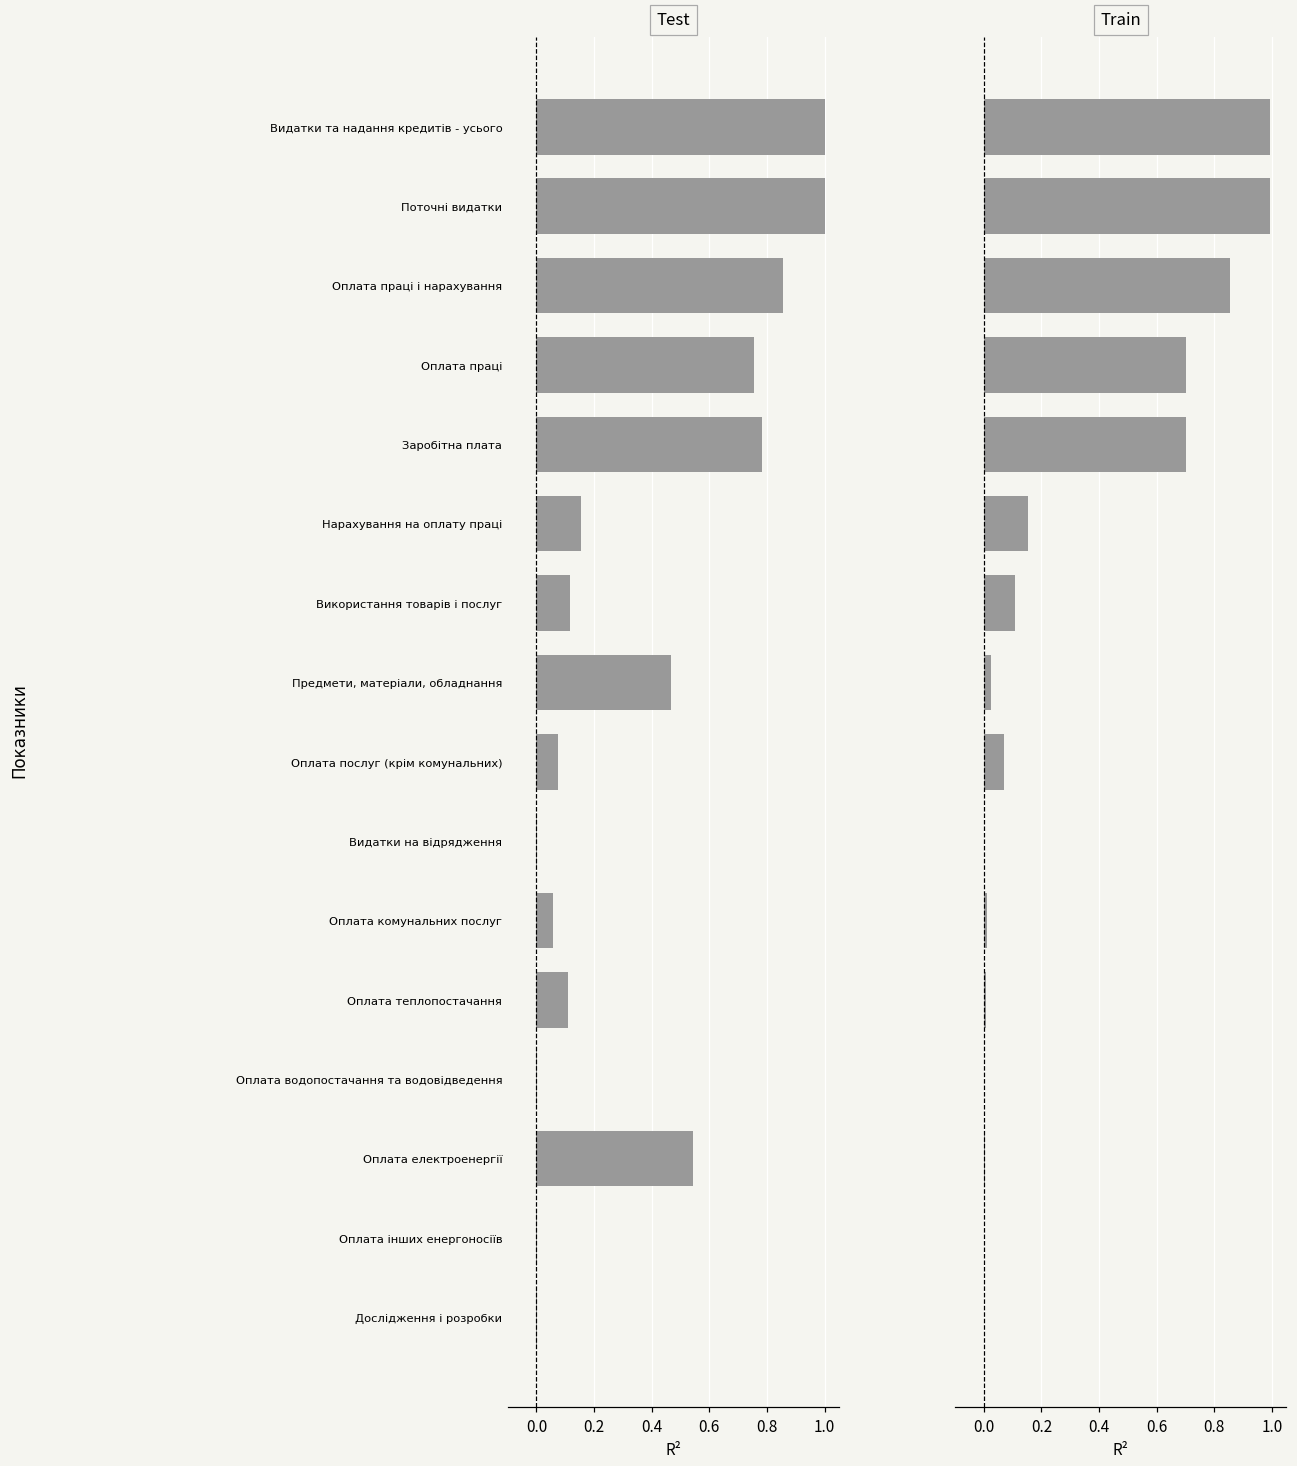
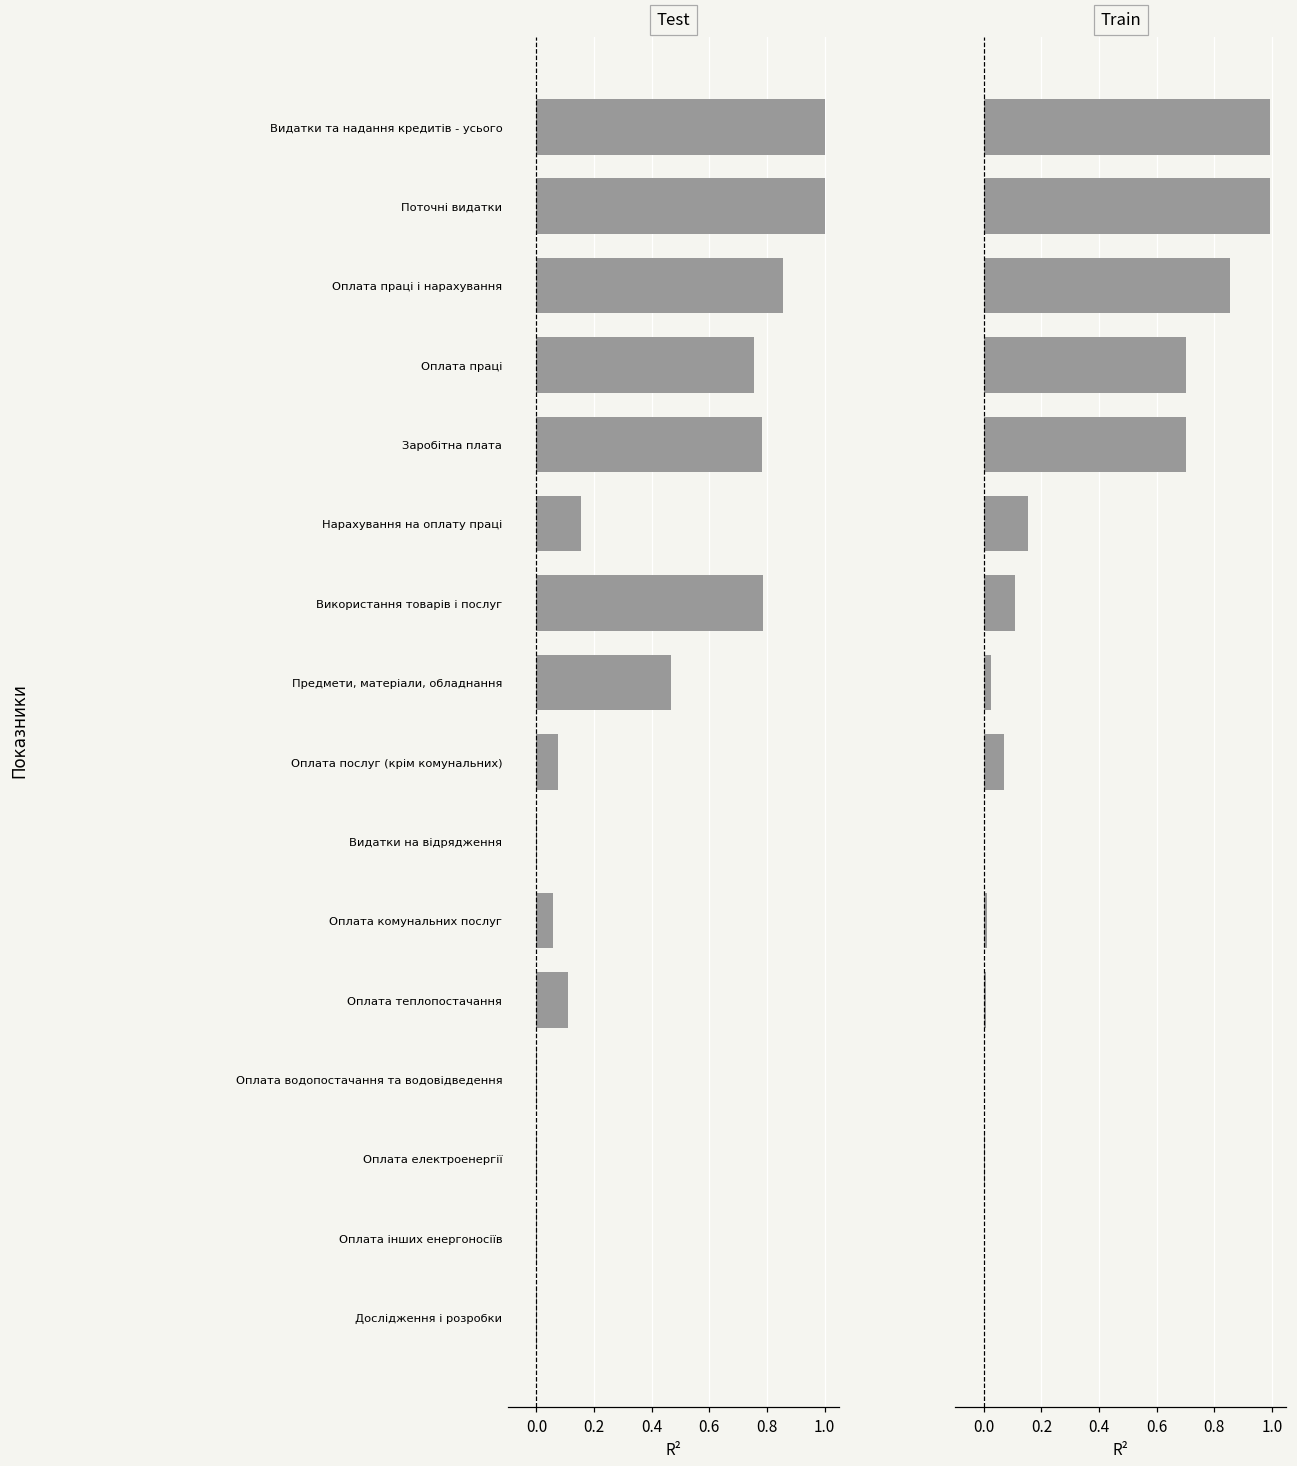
Test, Використання товарів і послуг: 0.12 -> 0.78
Test, Оплата електроенергії: 0.54 -> 0.00
